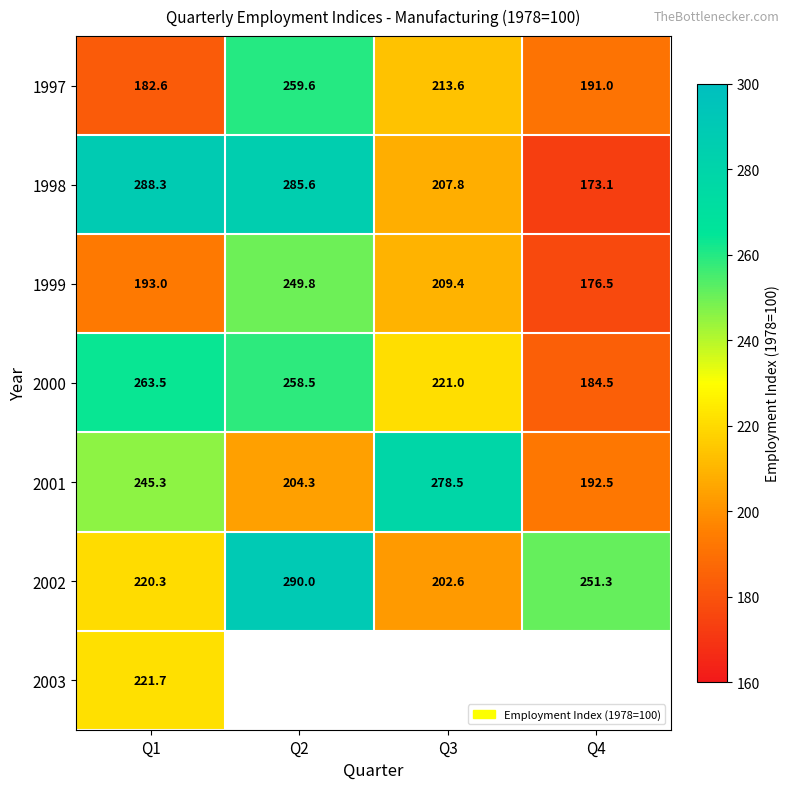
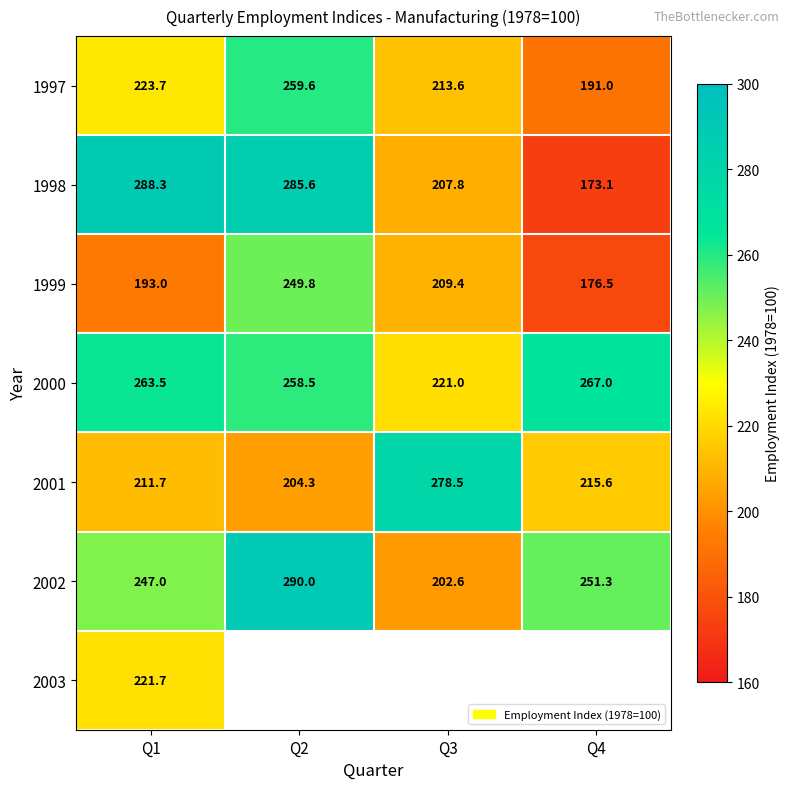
1997, Q1: 182.6 -> 223.7
2000, Q4: 184.5 -> 267.0
2001, Q1: 245.3 -> 211.7
2001, Q4: 192.5 -> 215.6
2002, Q1: 220.3 -> 247.0
